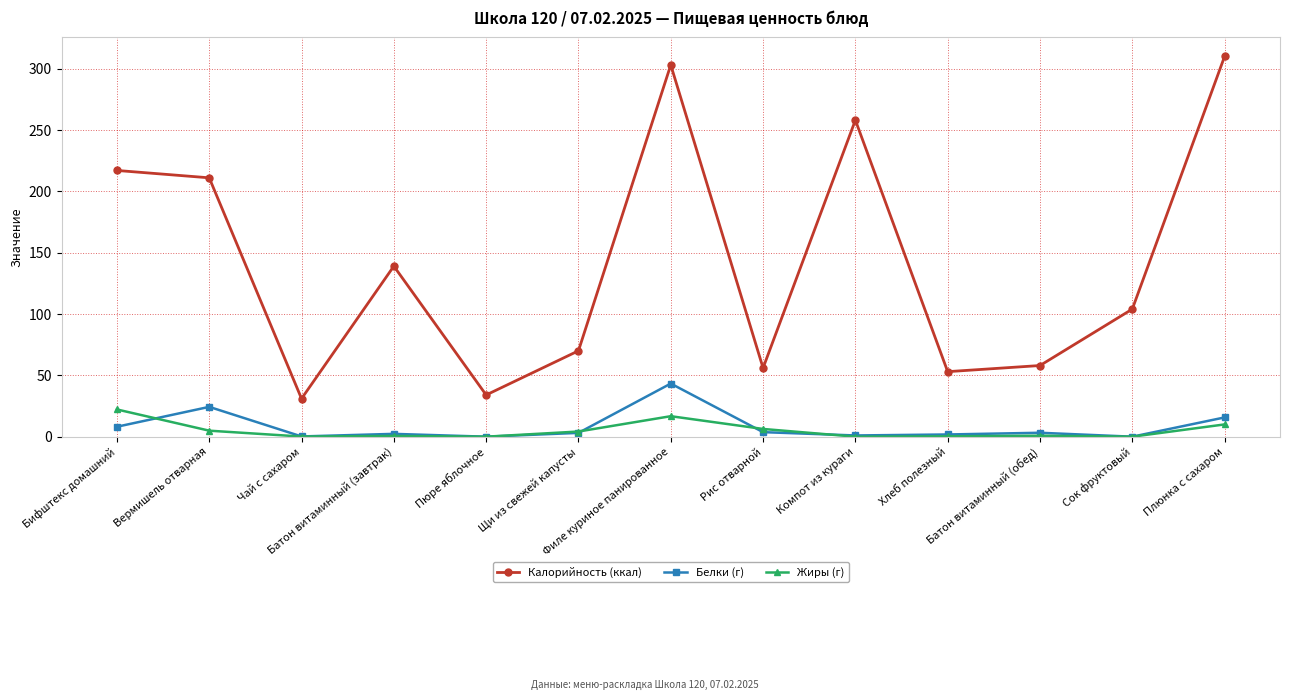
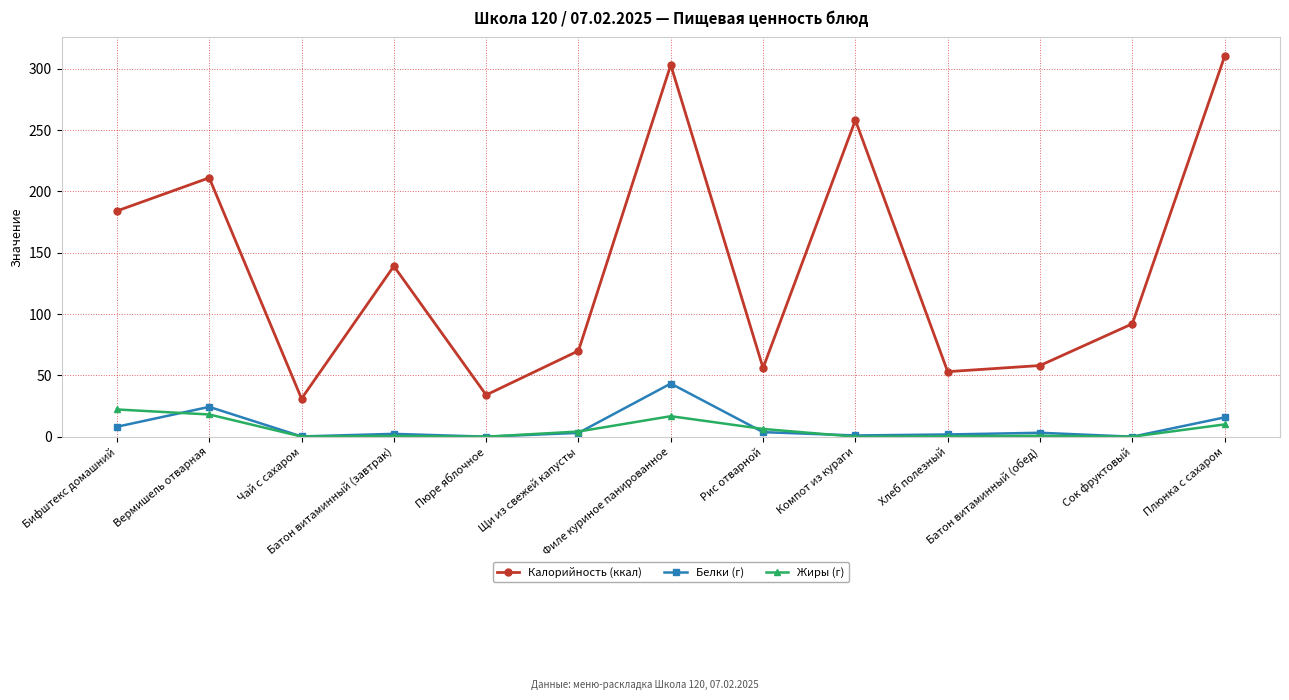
Калорийность (ккал), Бифштекс домашний: 217 -> 184
Жиры (г), Вермишель отварная: 5 -> 18
Калорийность (ккал), Сок фруктовый: 104 -> 92
